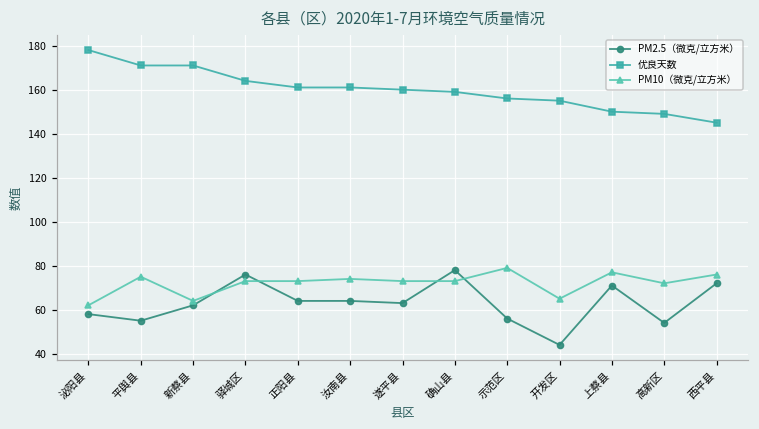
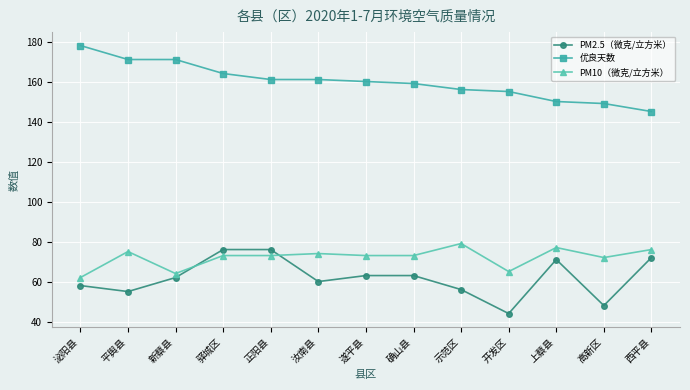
PM2.5（微克/立方米）, 正阳县: 64 -> 76
PM2.5（微克/立方米）, 汝南县: 64 -> 60
PM2.5（微克/立方米）, 确山县: 78 -> 63
PM2.5（微克/立方米）, 高新区: 54 -> 48
